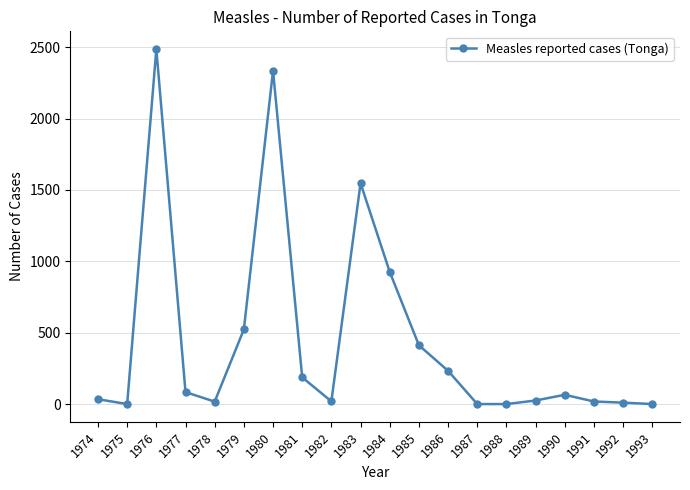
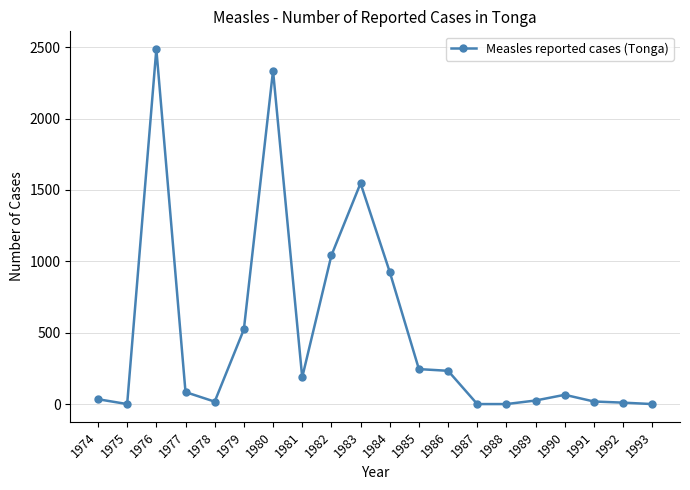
1982: 20 -> 1040
1985: 410 -> 250
